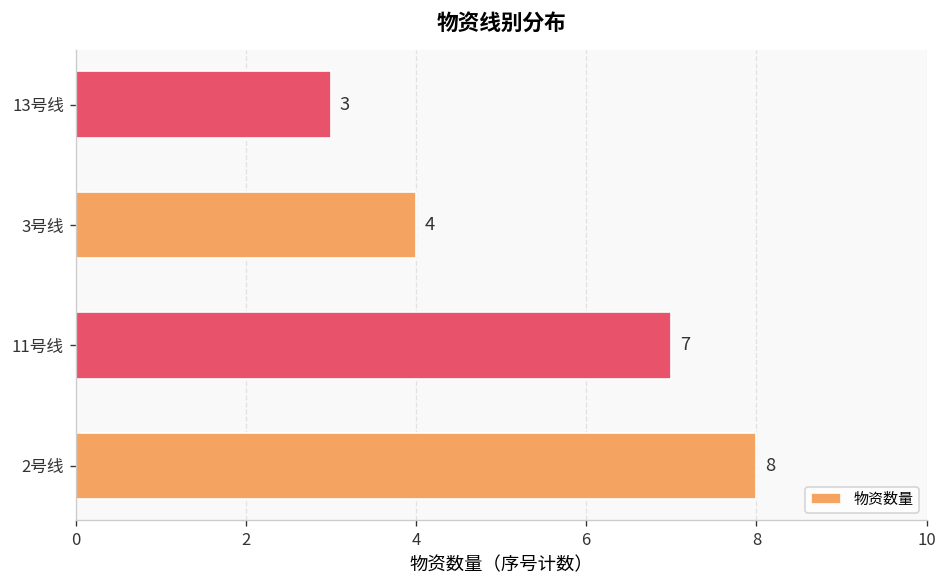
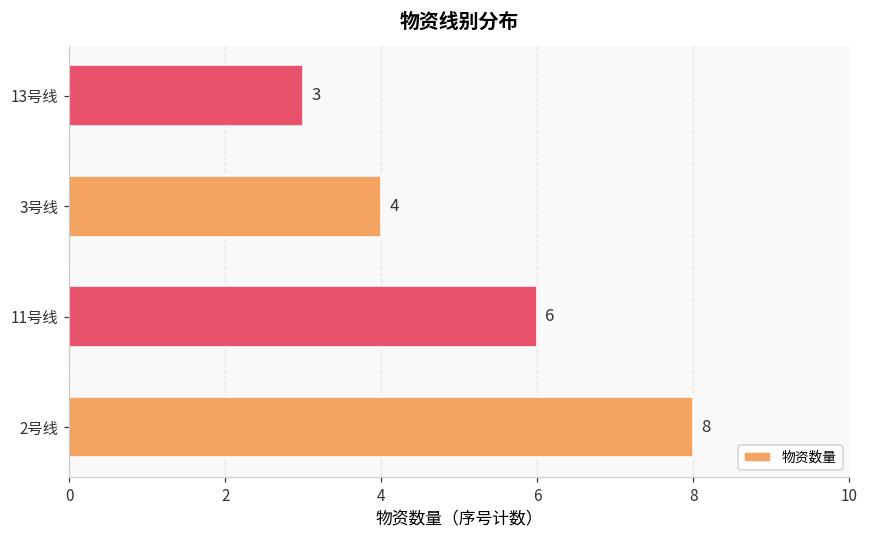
11号线: 7 -> 6
